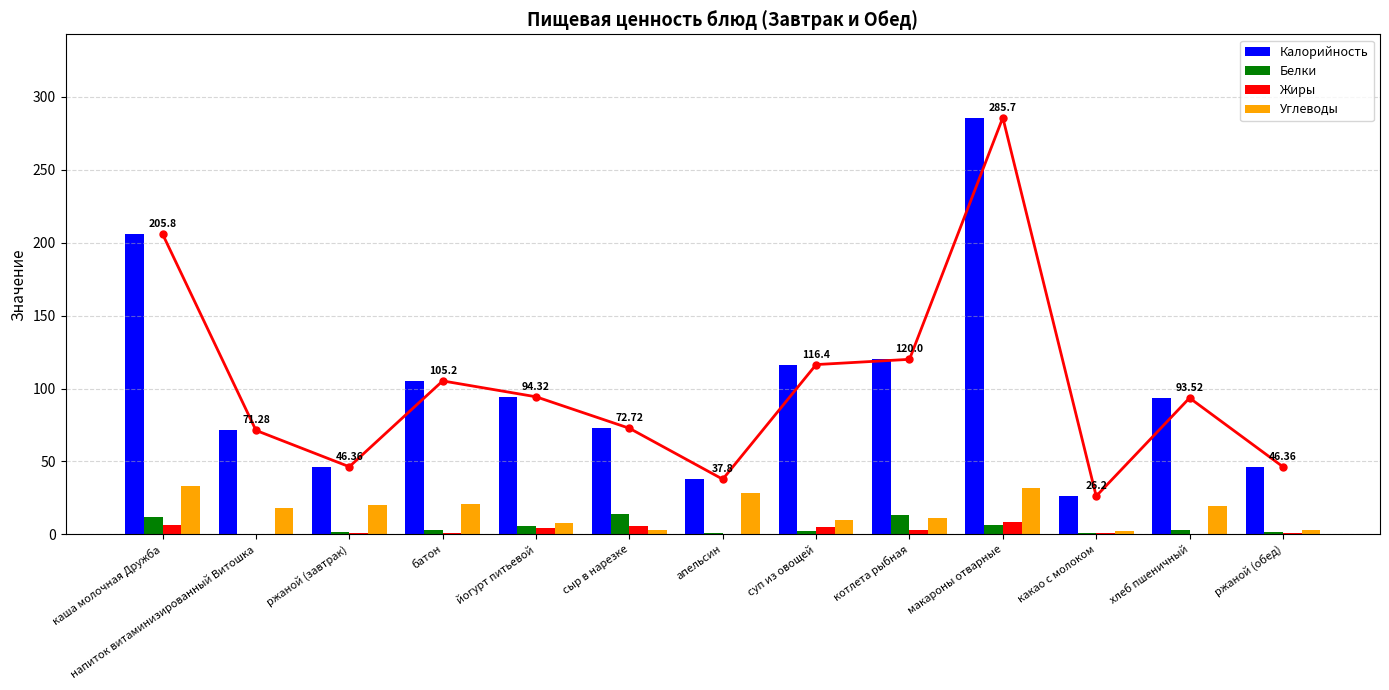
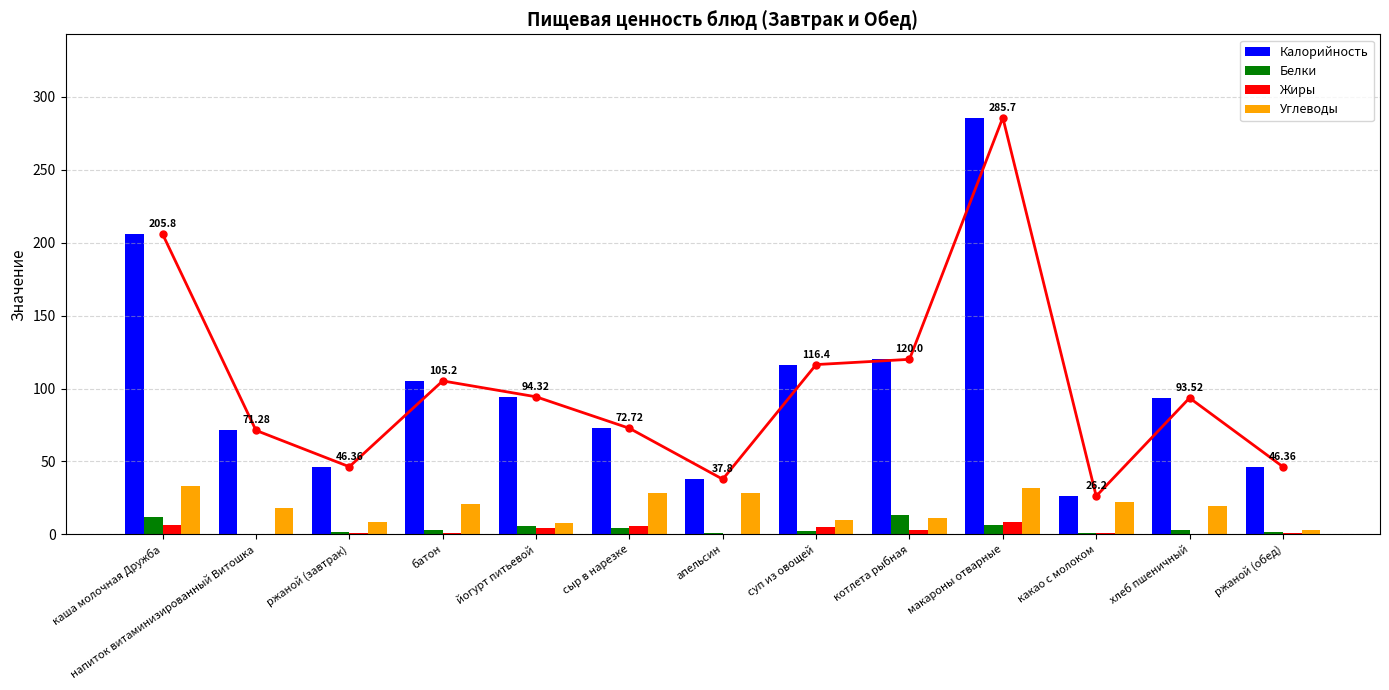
Углеводы, ржаной (завтрак): 20 -> 8
Белки, сыр в нарезке: 14 -> 5
Углеводы, сыр в нарезке: 3 -> 29
Углеводы, какао с молоком: 2 -> 22
